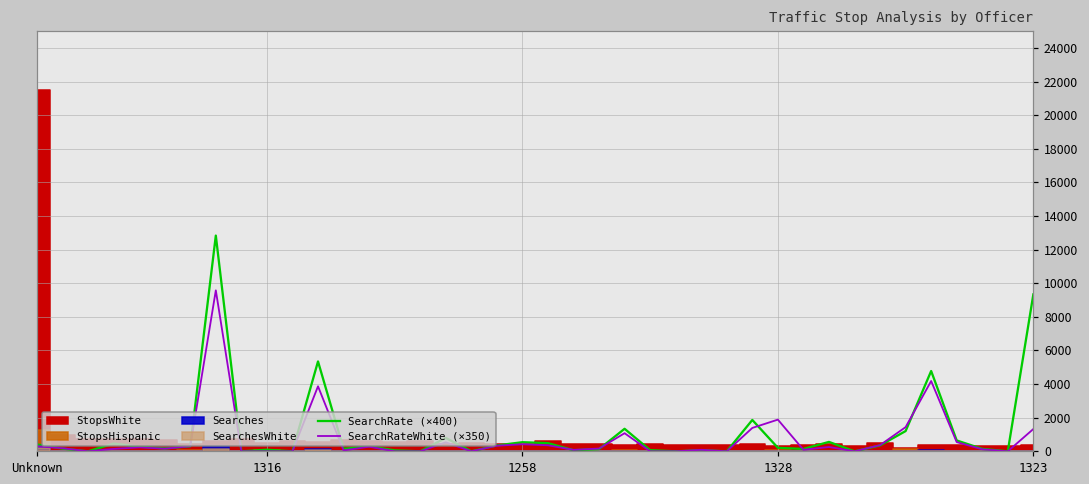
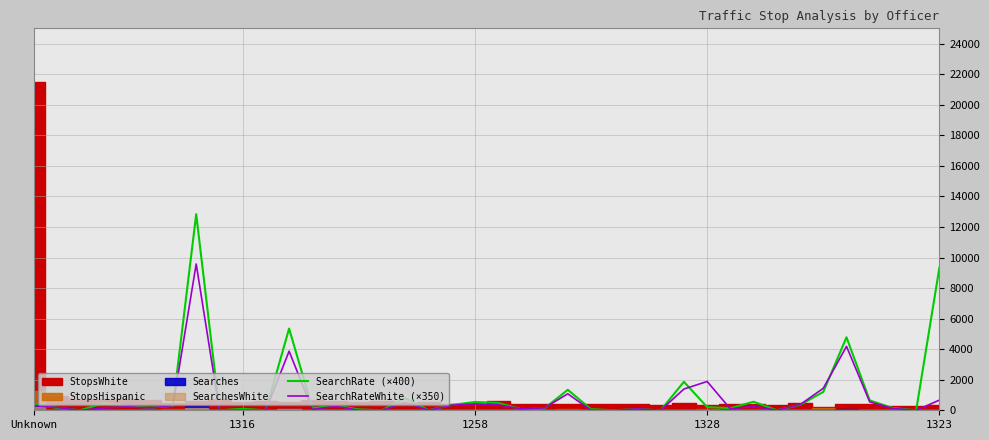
SearchRateWhite (×350), 1323: 1300 -> 700
